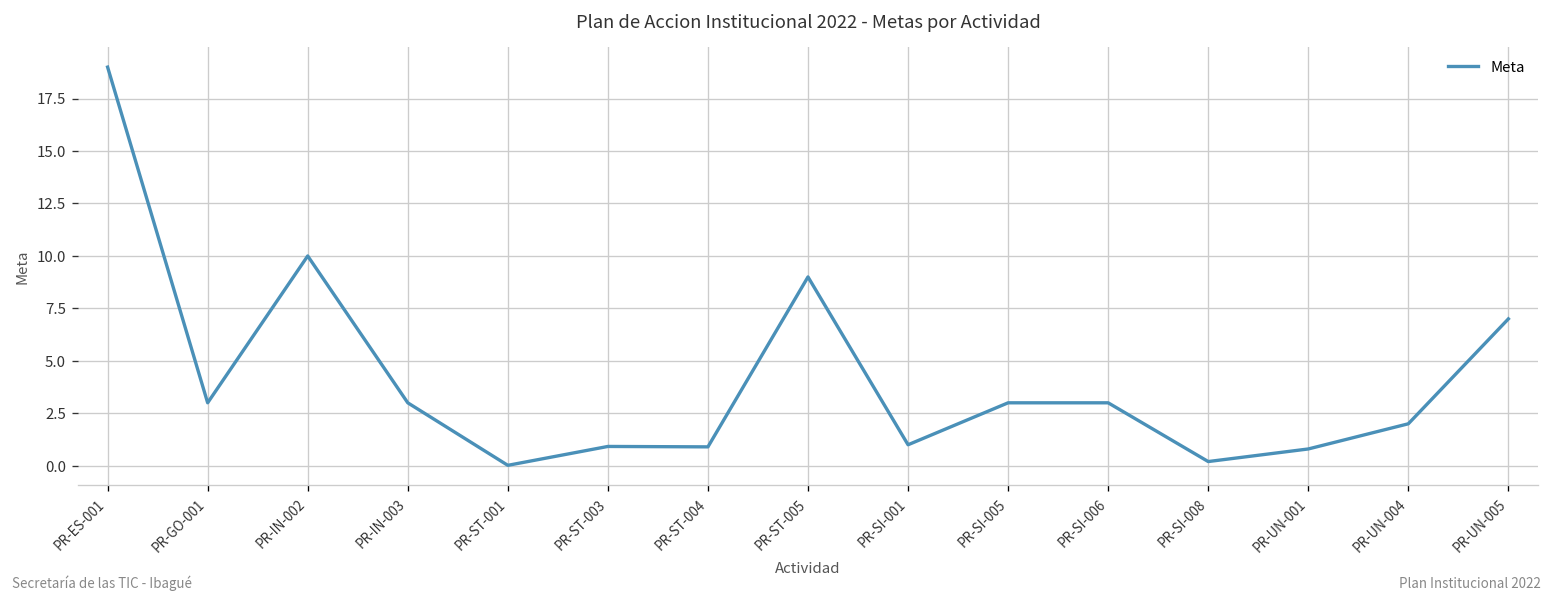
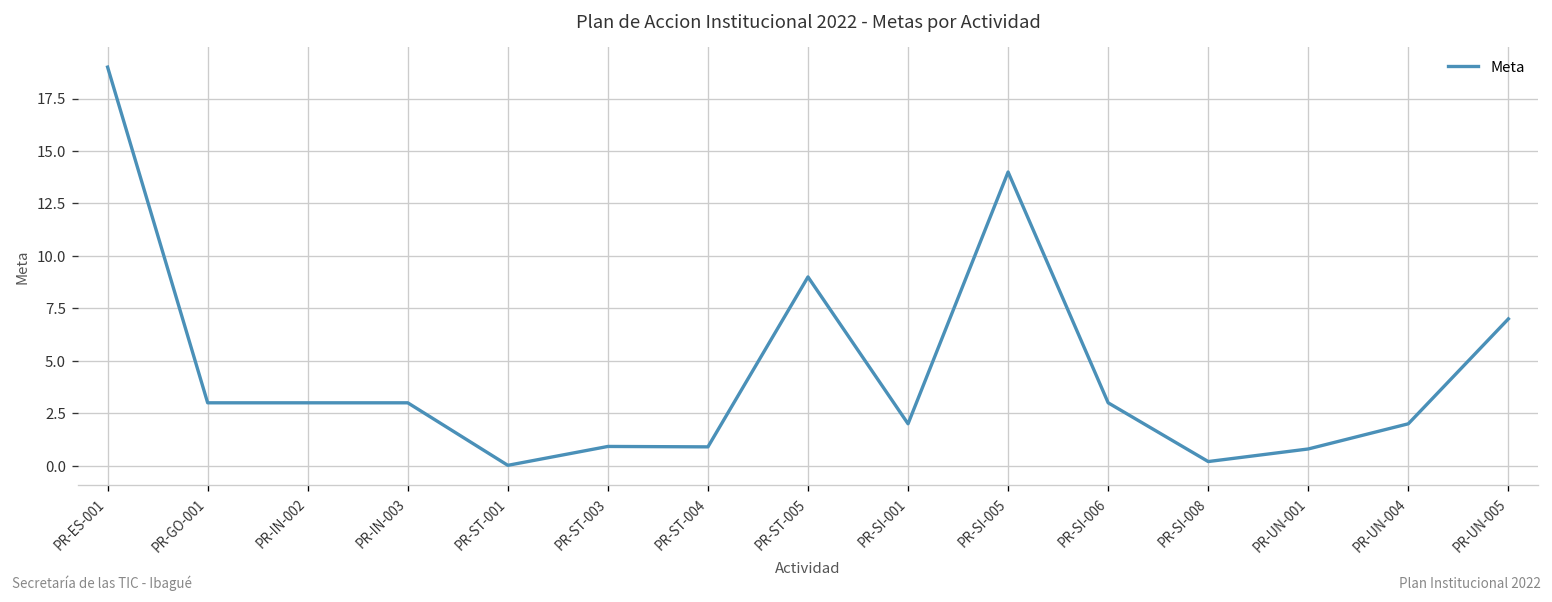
PR-IN-002: 10 -> 3
PR-SI-001: 1 -> 2
PR-SI-005: 3 -> 14
